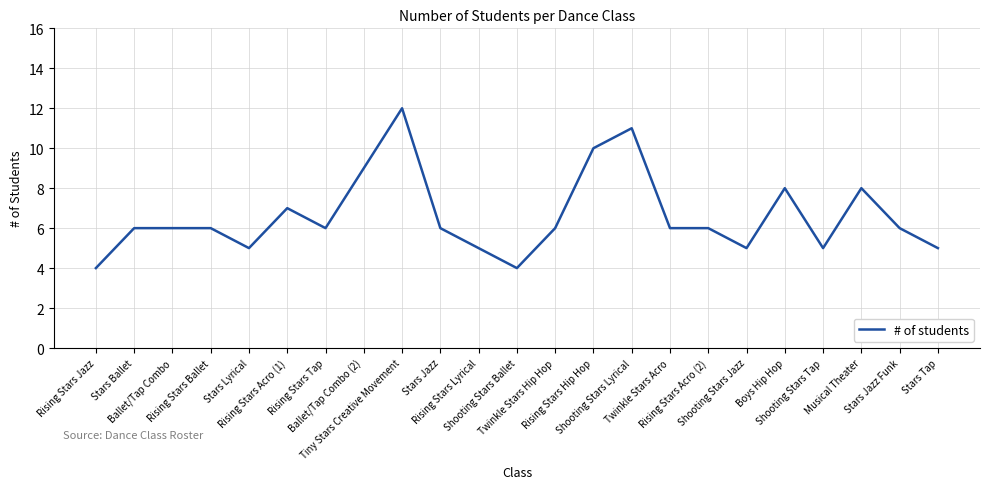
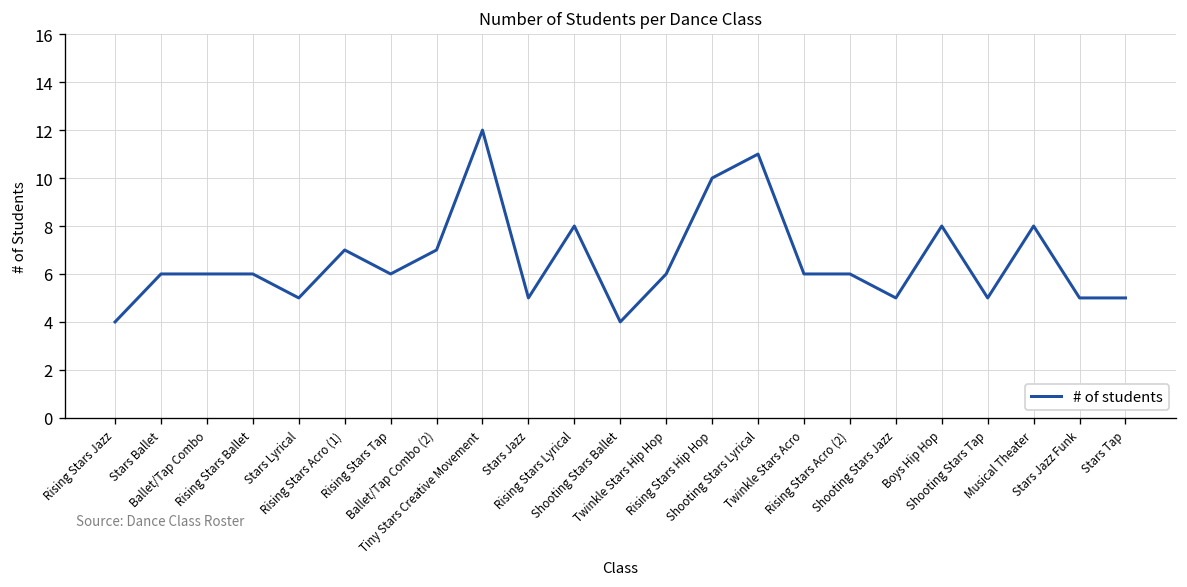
Ballet/Tap Combo (2): 9 -> 7
Stars Jazz: 6 -> 5
Rising Stars Lyrical: 5 -> 8
Stars Jazz Funk: 6 -> 5
